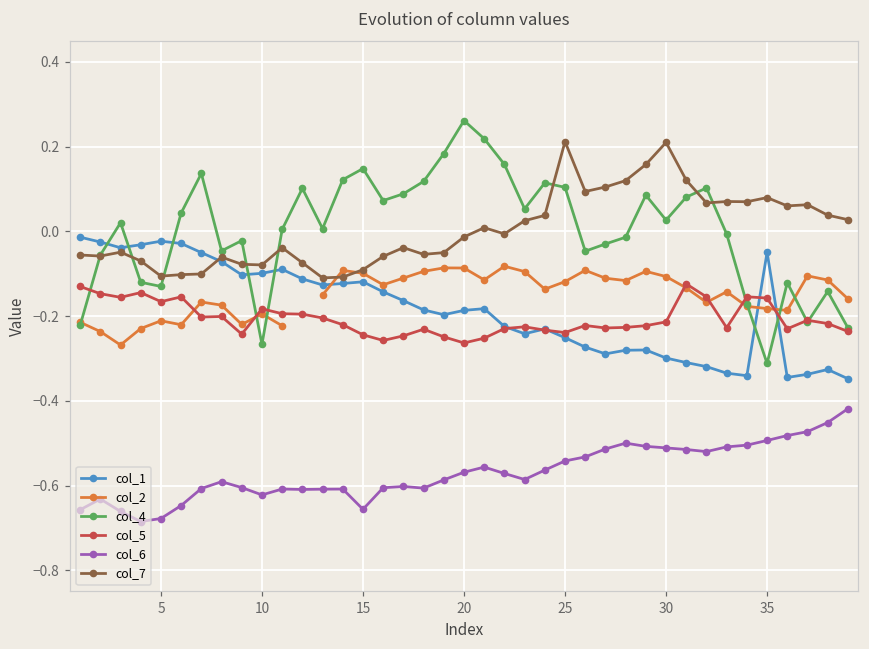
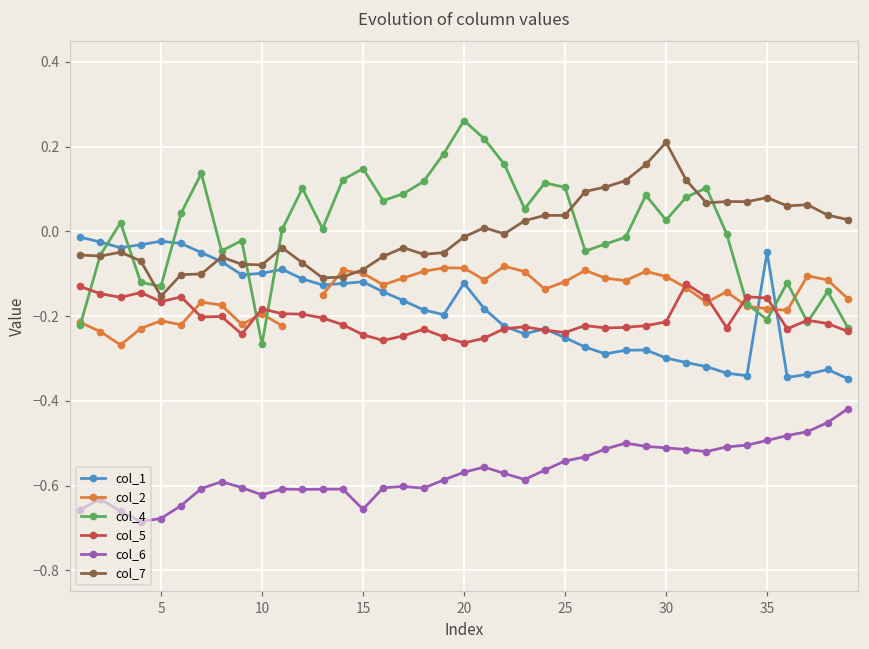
col_7, 5: -0.11 -> -0.15
col_1, 20: -0.19 -> -0.12
col_7, 25: 0.21 -> 0.04
col_4, 35: -0.31 -> -0.21
